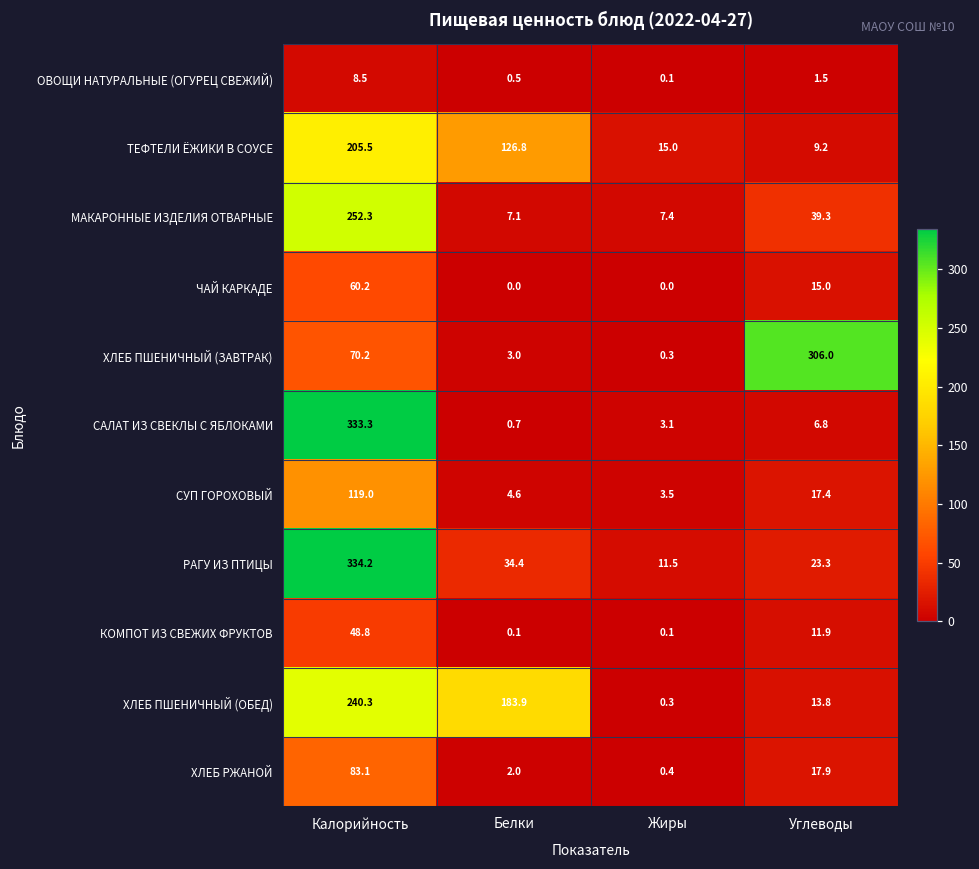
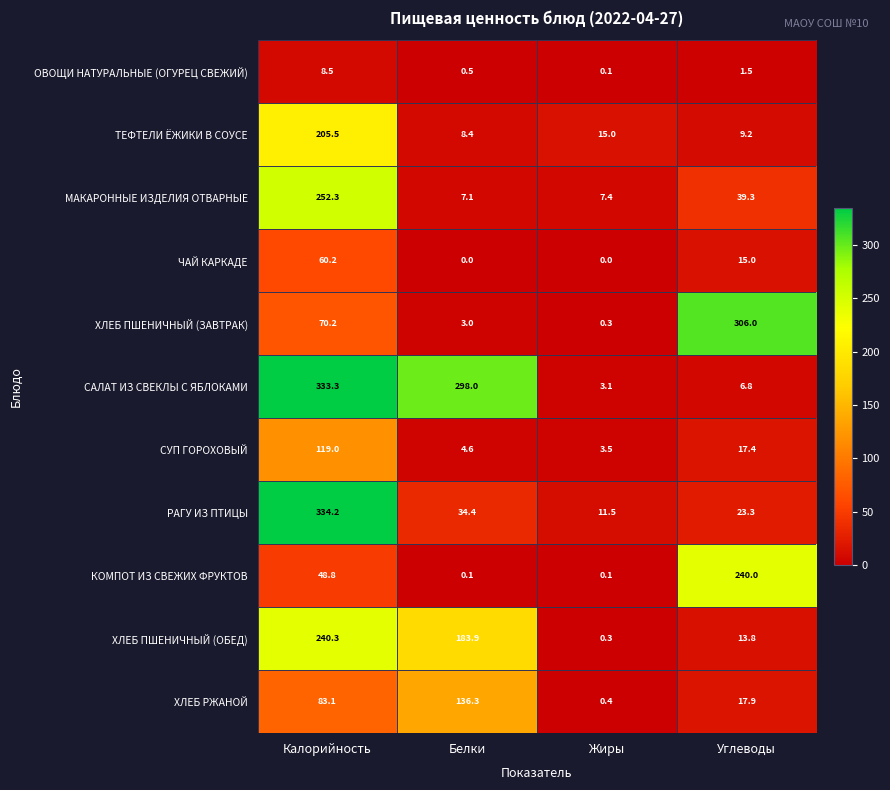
ТЕФТЕЛИ ЁЖИКИ В СОУСЕ, Белки: 126.8 -> 8.4
САЛАТ ИЗ СВЕКЛЫ С ЯБЛОКАМИ, Белки: 0.7 -> 298.0
КОМПОТ ИЗ СВЕЖИХ ФРУКТОВ, Углеводы: 11.9 -> 240.0
ХЛЕБ РЖАНОЙ, Белки: 2.0 -> 136.3
